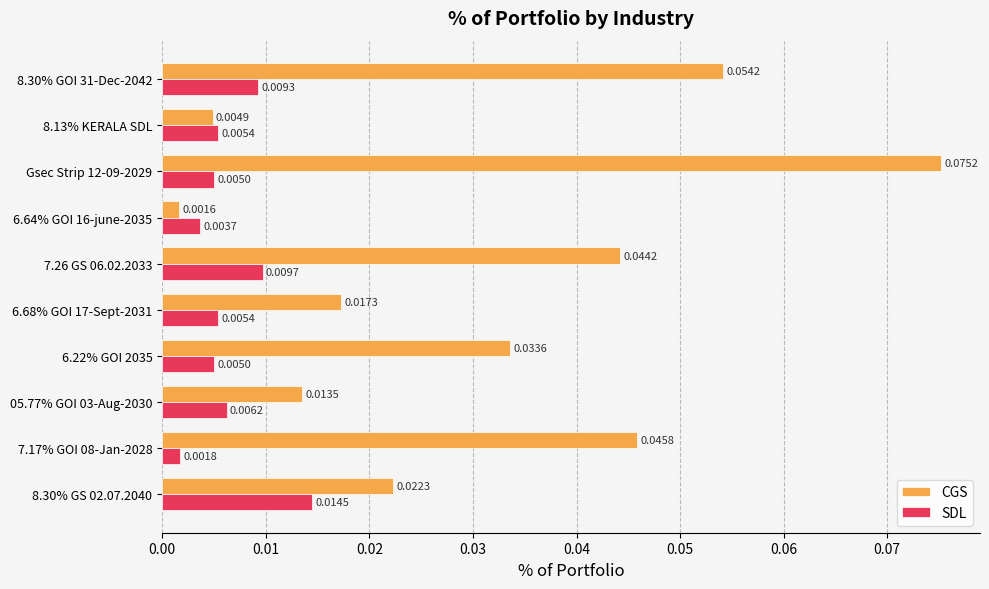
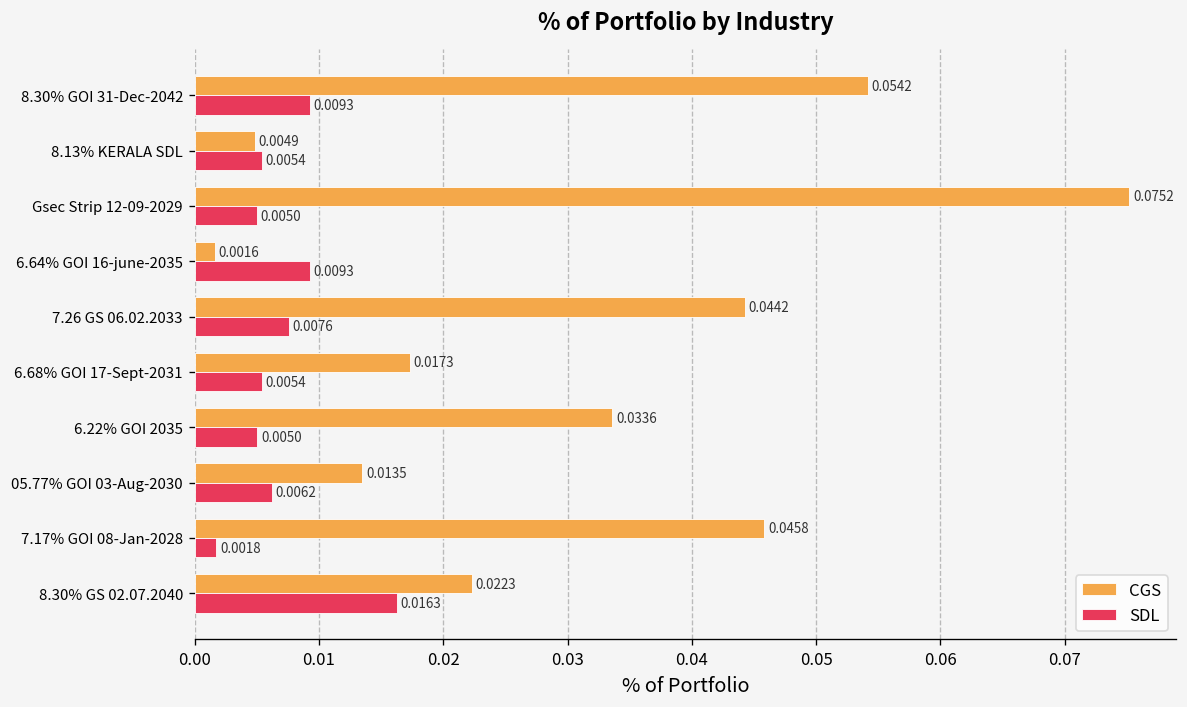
SDL, 6.64% GOI 16-june-2035: 0.0037 -> 0.0093
SDL, 7.26 GS 06.02.2033: 0.0097 -> 0.0076
SDL, 8.30% GS 02.07.2040: 0.0145 -> 0.0163
